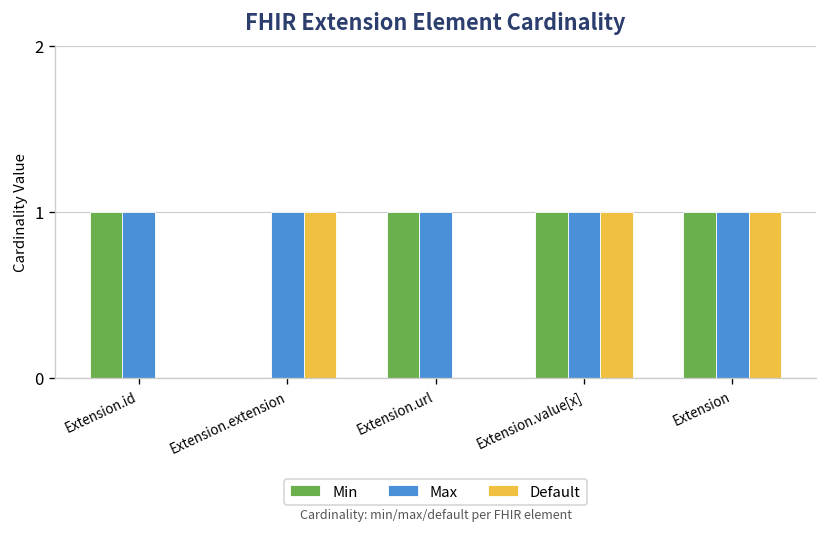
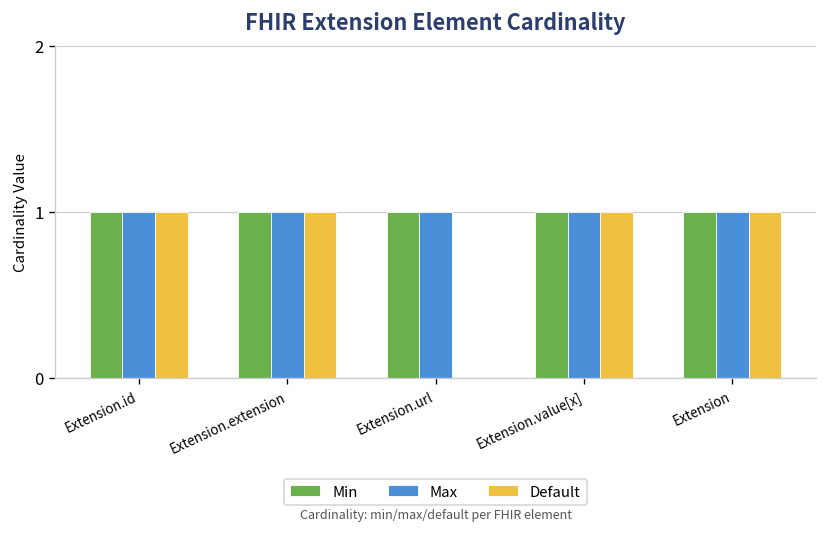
Default, Extension.id: 0 -> 1
Min, Extension.extension: 0 -> 1
